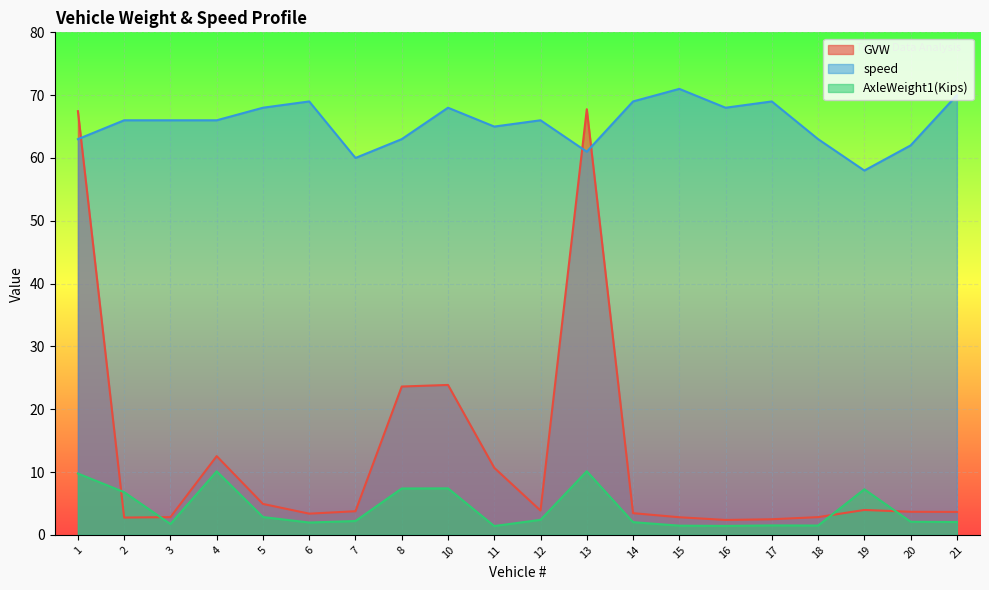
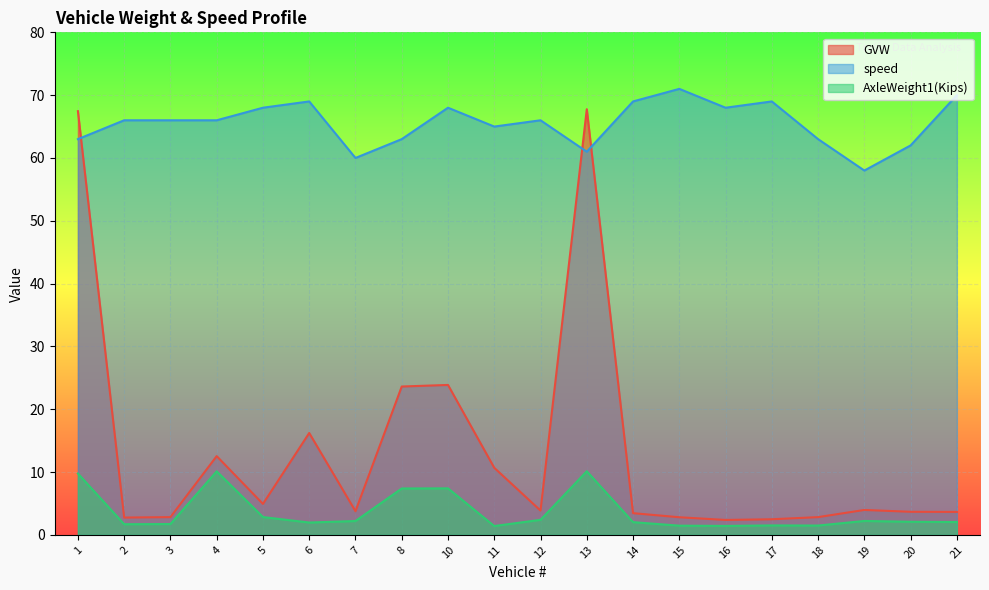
AxleWeight1(Kips), 2: 7 -> 2
GVW, 6: 3 -> 16
AxleWeight1(Kips), 19: 7 -> 2
